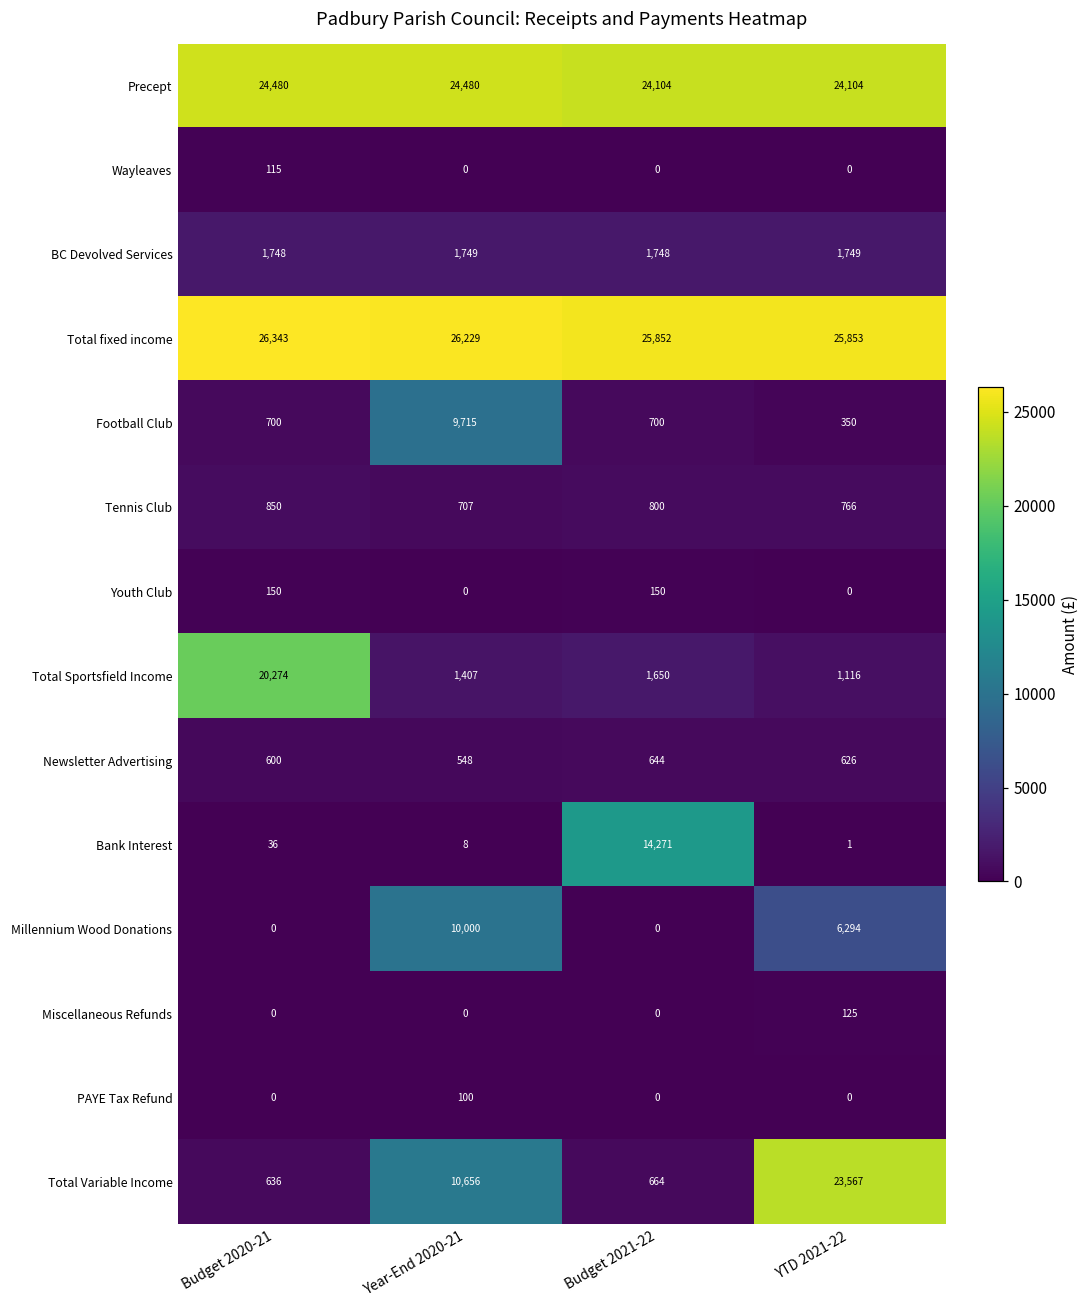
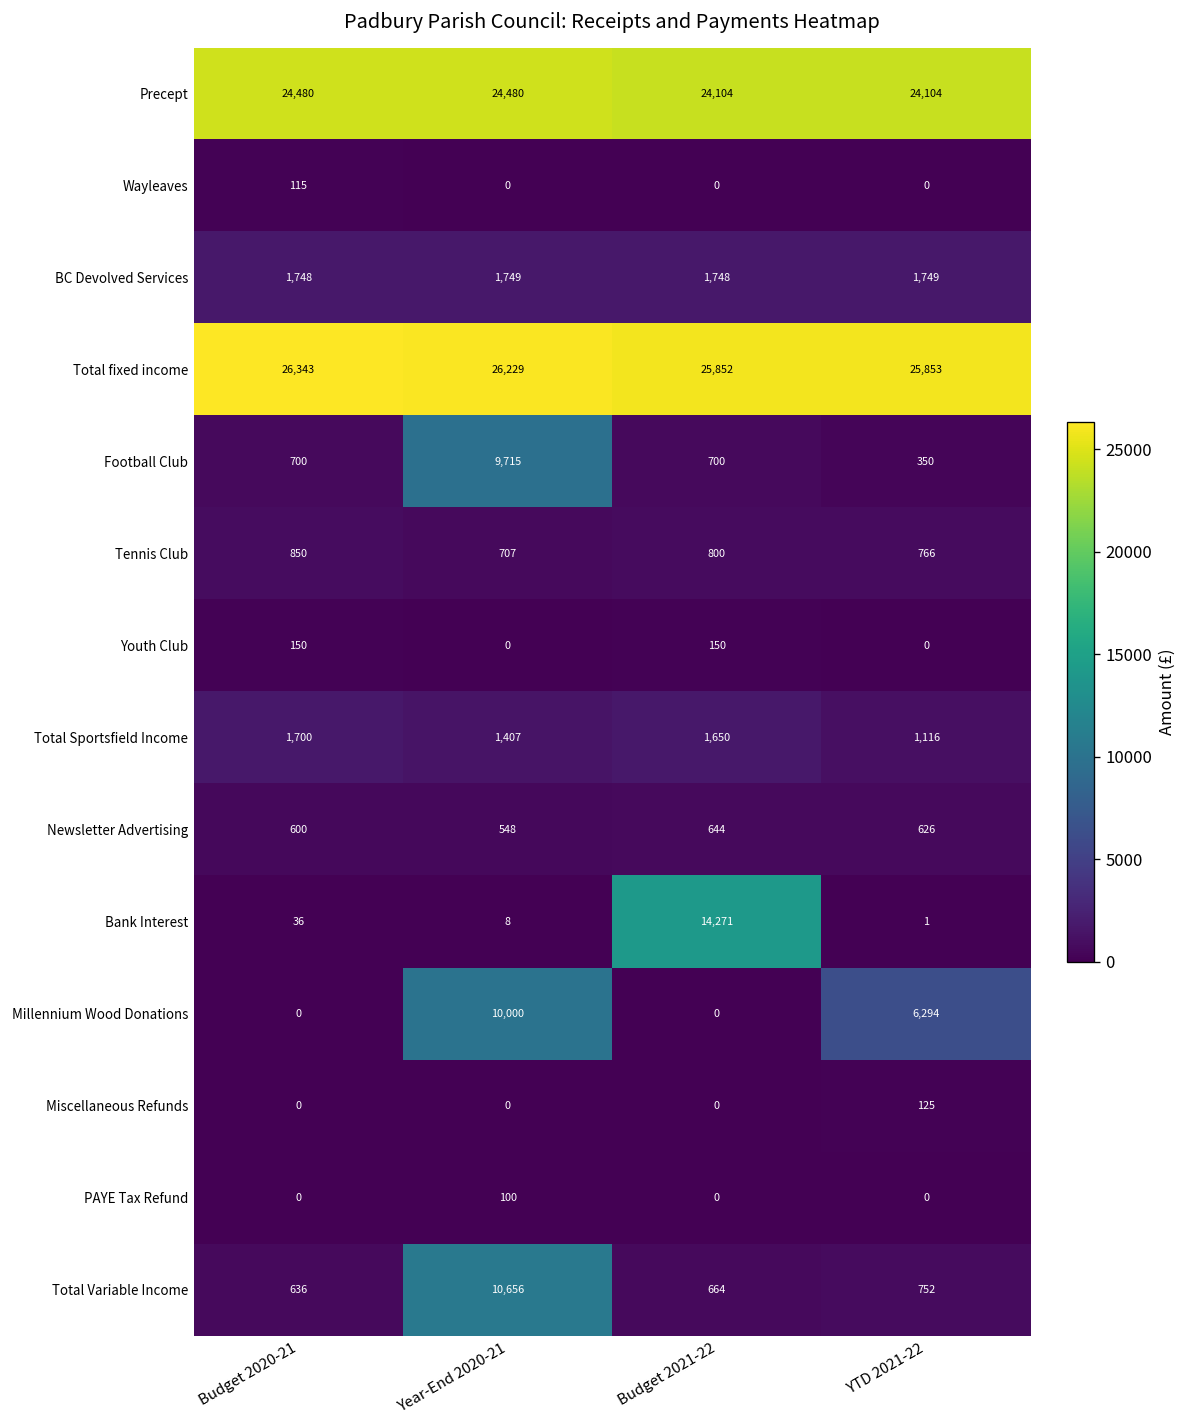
Total Sportsfield Income, Budget 2020-21: 20,274 -> 1,700
Total Variable Income, YTD 2021-22: 23,567 -> 752
